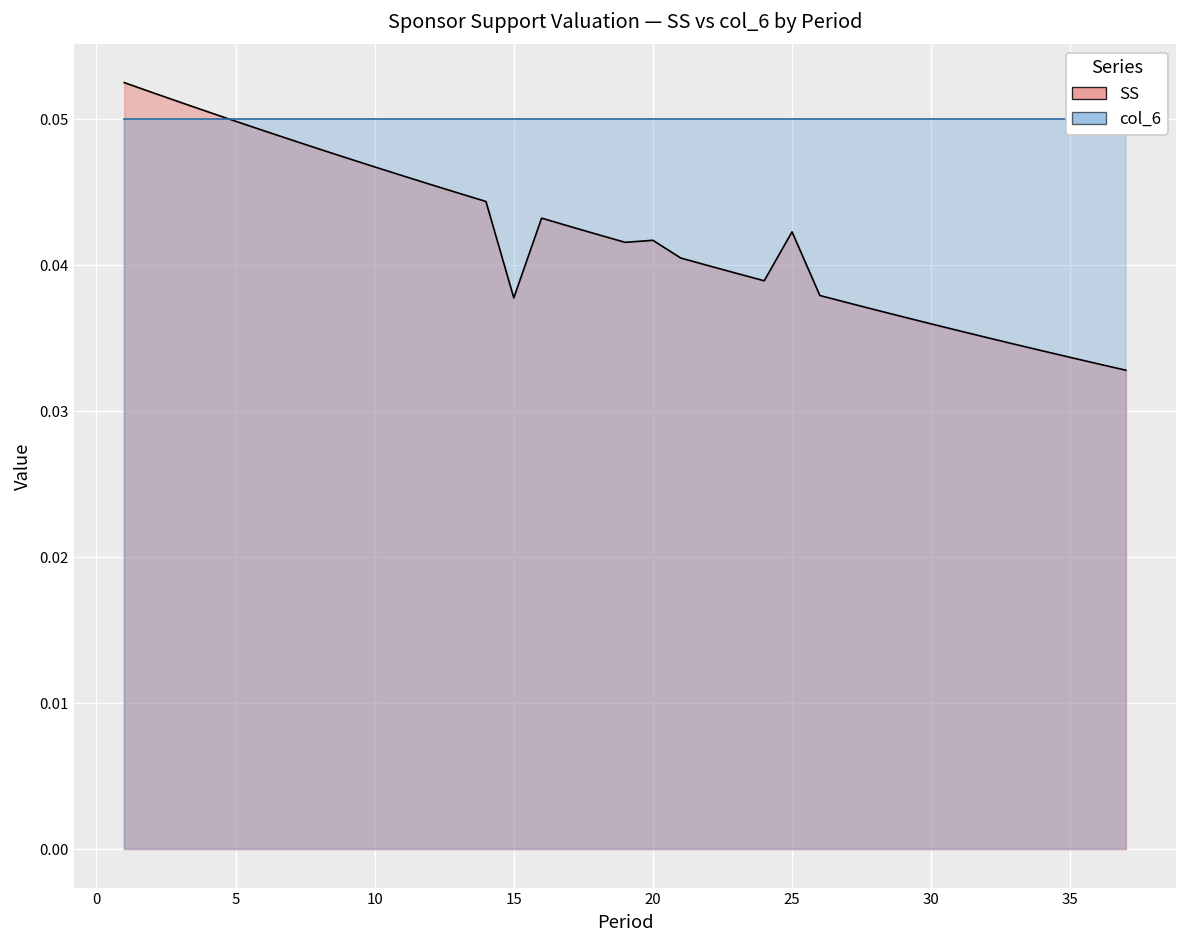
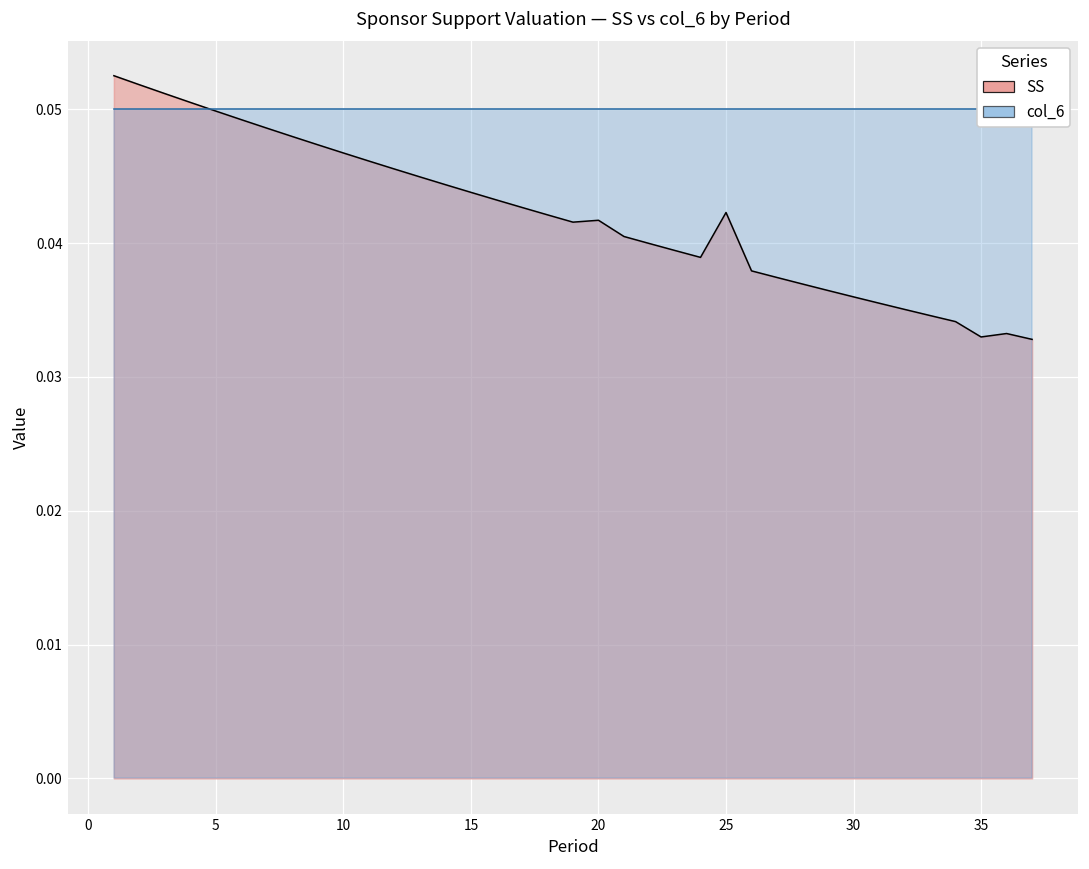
SS, 15: 0.0378 -> 0.0438
SS, 35: 0.0337 -> 0.0330
